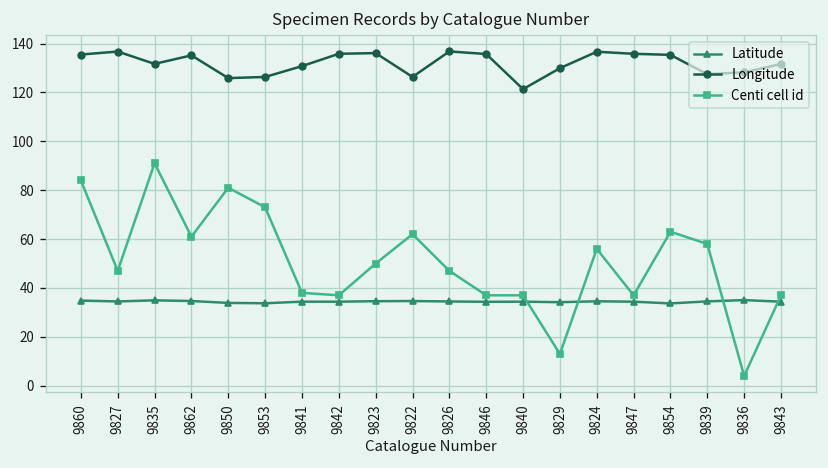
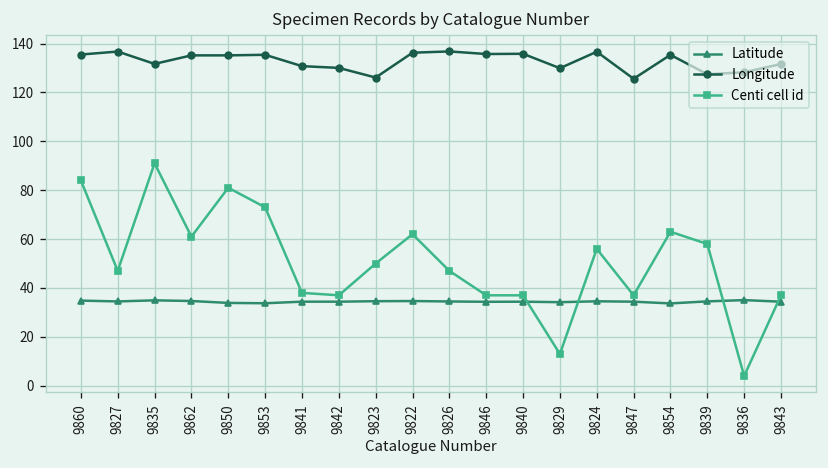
Longitude, 9850: 126 -> 135
Longitude, 9853: 126 -> 135
Longitude, 9842: 136 -> 130
Longitude, 9823: 136 -> 126
Longitude, 9822: 126 -> 136
Longitude, 9840: 121 -> 136
Longitude, 9847: 136 -> 126
